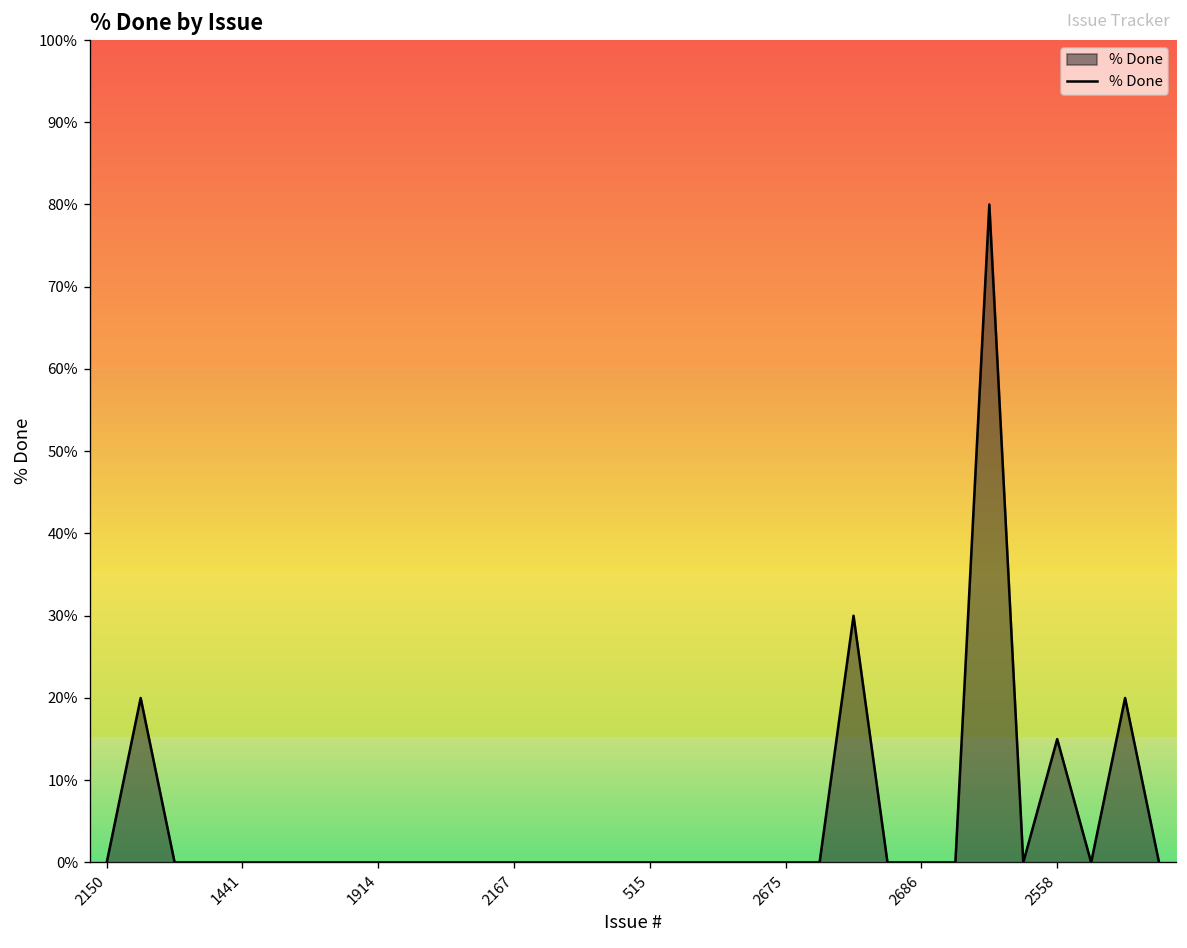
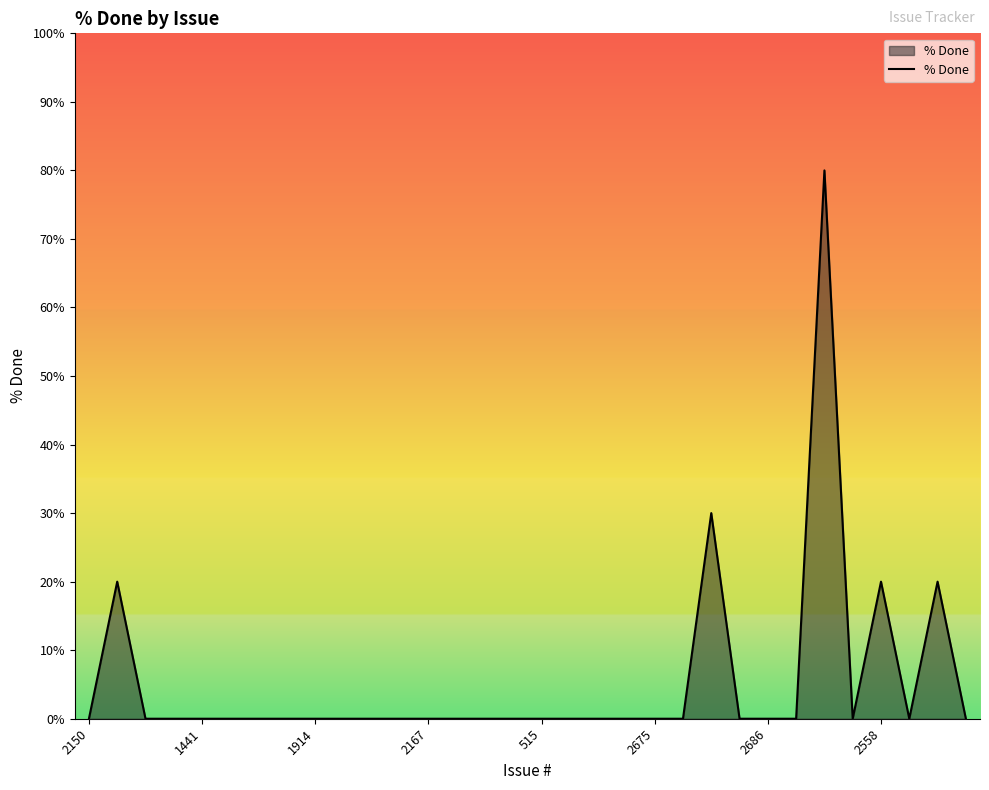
2558: 15% -> 20%
